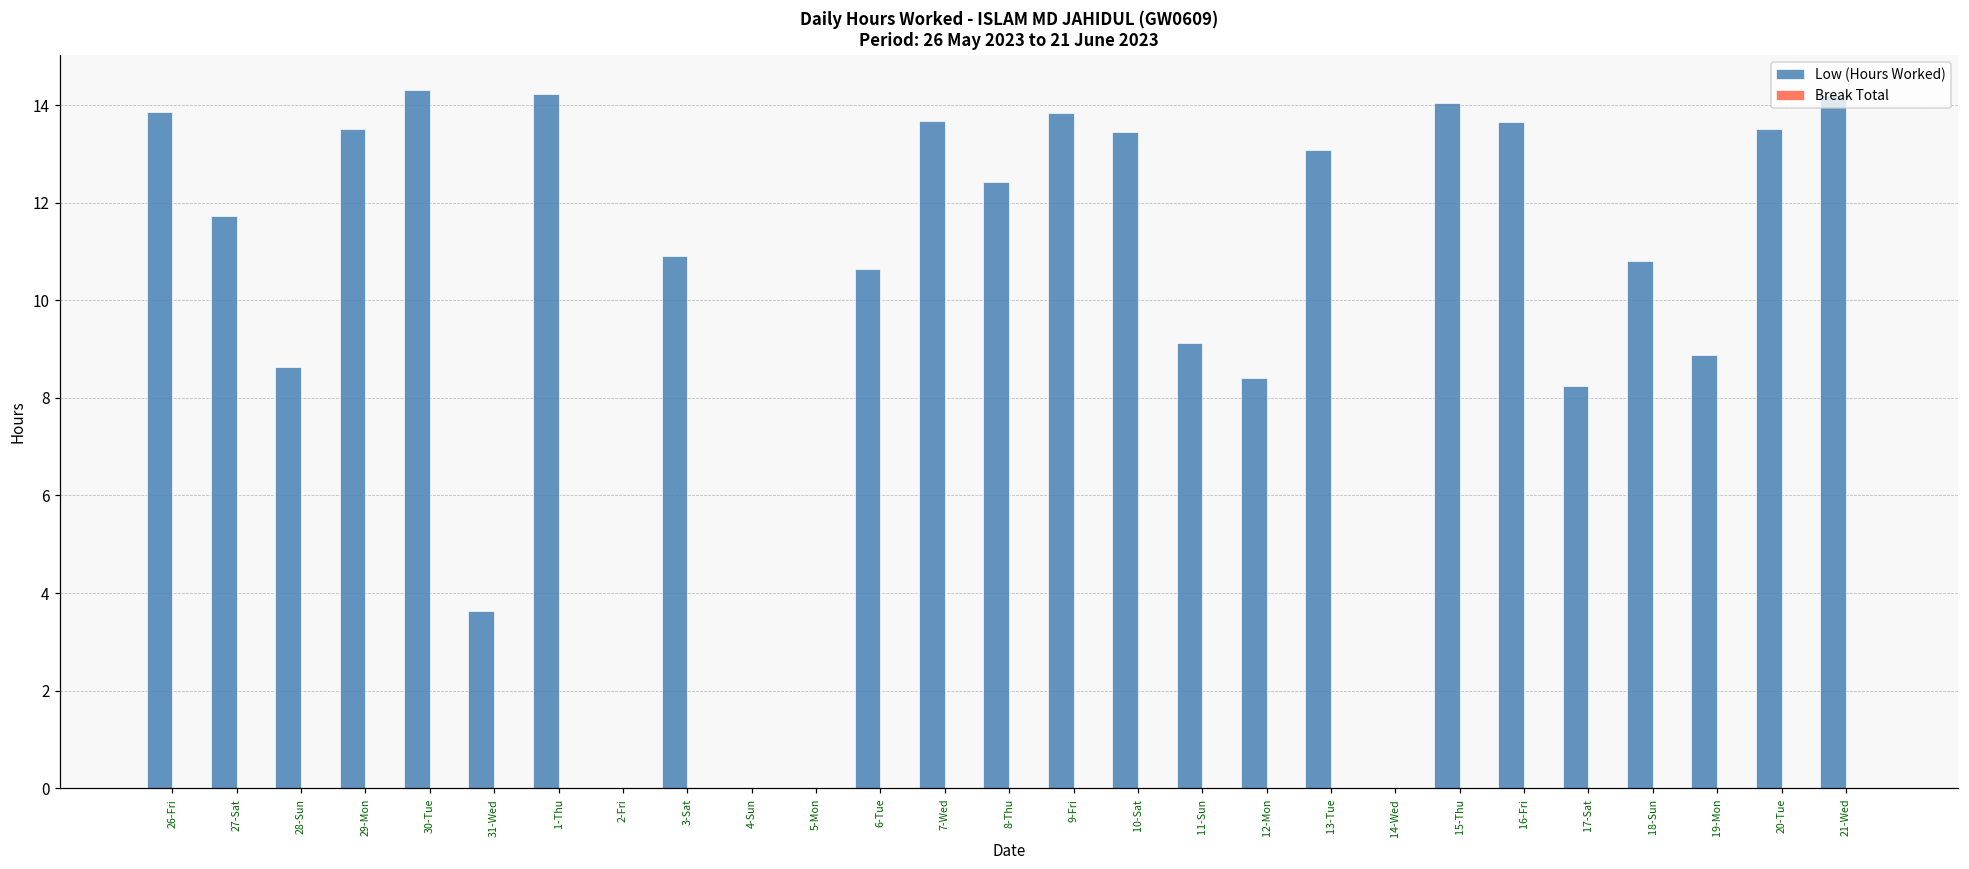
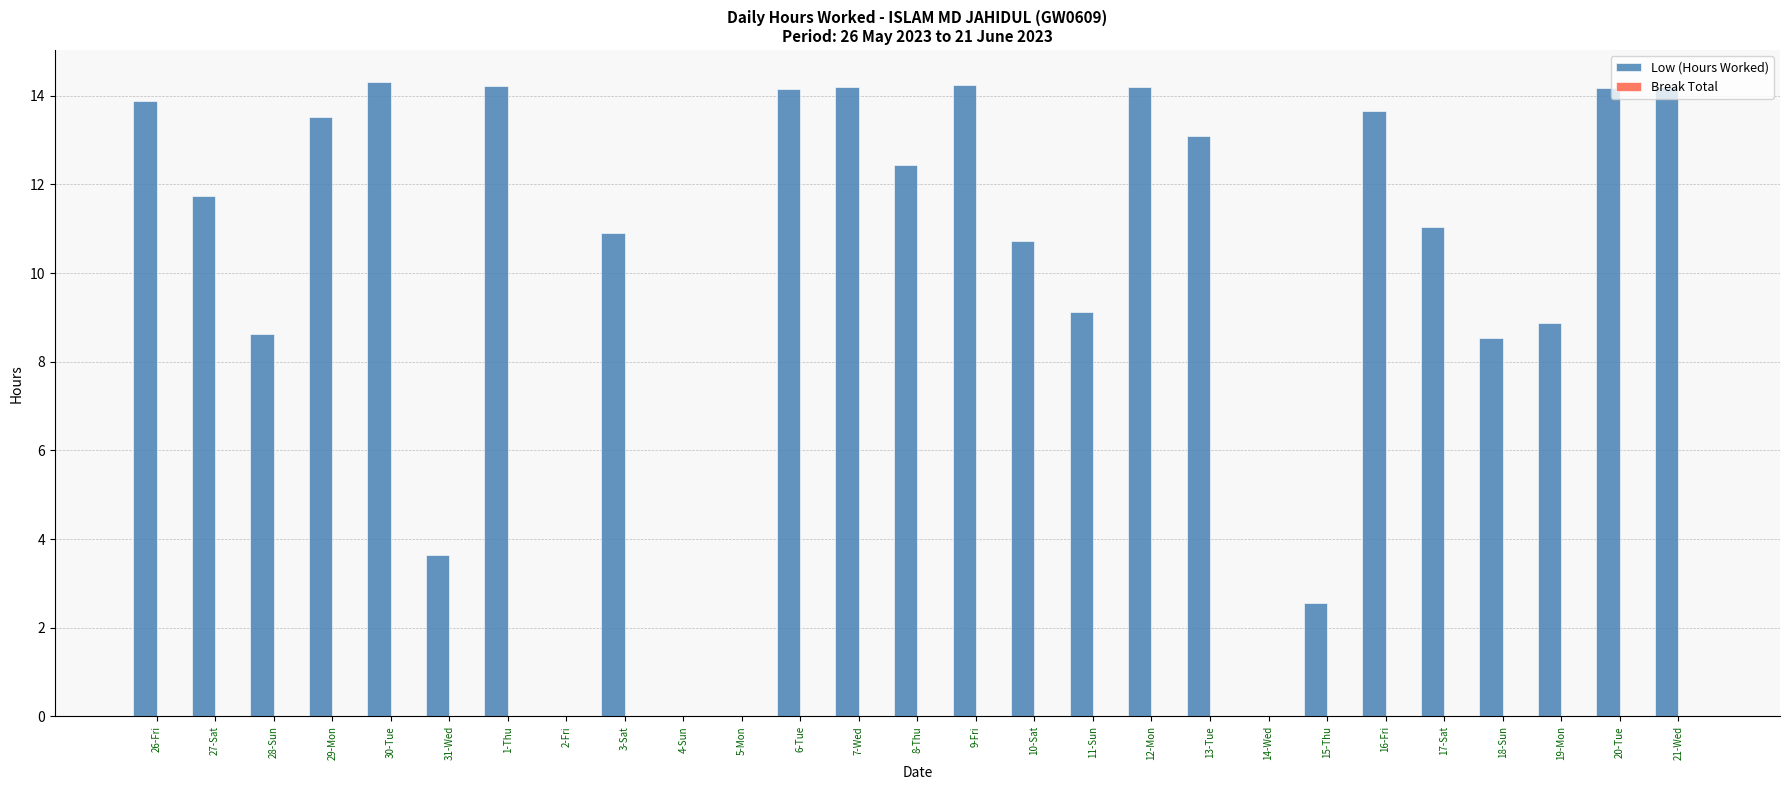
Low (Hours Worked), 6-Tue: 10.6 -> 14.2
Low (Hours Worked), 7-Wed: 13.7 -> 14.2
Low (Hours Worked), 9-Fri: 13.8 -> 14.2
Low (Hours Worked), 10-Sat: 13.5 -> 10.7
Low (Hours Worked), 12-Mon: 8.4 -> 14.2
Low (Hours Worked), 15-Thu: 14.1 -> 2.6
Low (Hours Worked), 17-Sat: 8.2 -> 11.0
Low (Hours Worked), 18-Sun: 10.8 -> 8.5
Low (Hours Worked), 20-Tue: 13.5 -> 14.2
